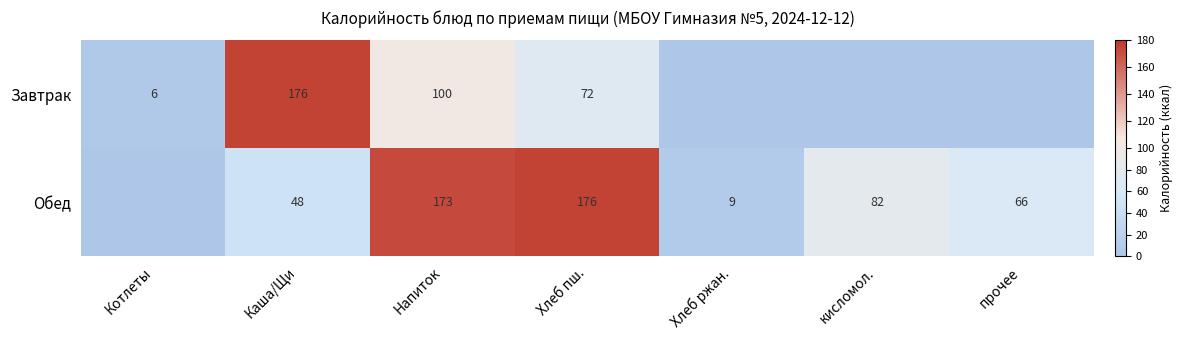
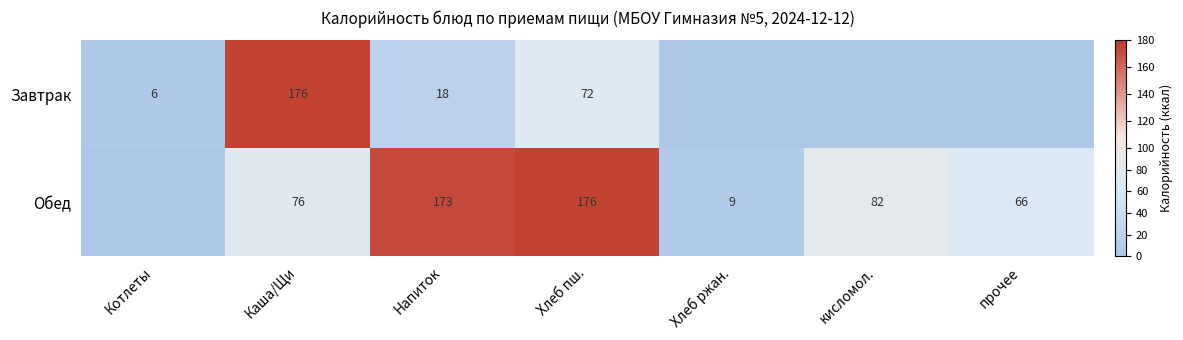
Завтрак, Напиток: 100 -> 18
Обед, Каша/Щи: 48 -> 76
